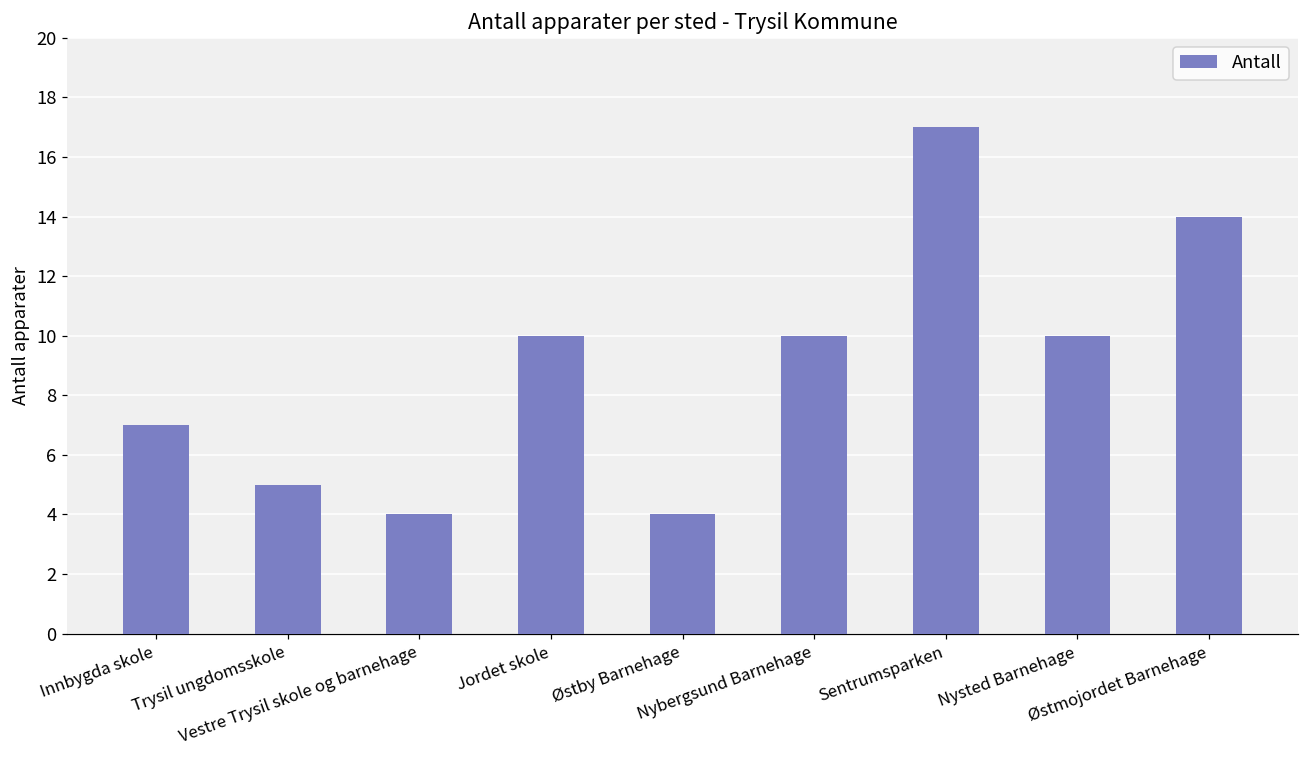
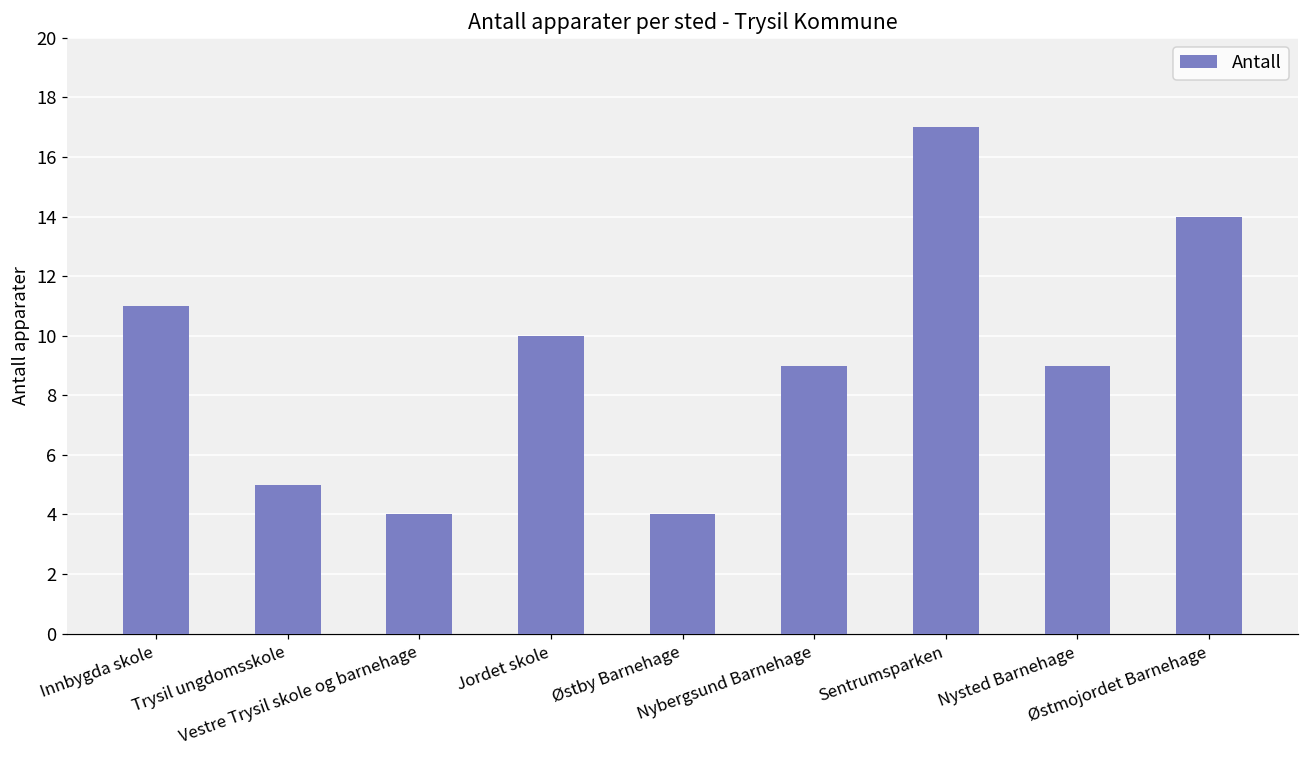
Innbygda skole: 7 -> 11
Nybergsund Barnehage: 10 -> 9
Nysted Barnehage: 10 -> 9
